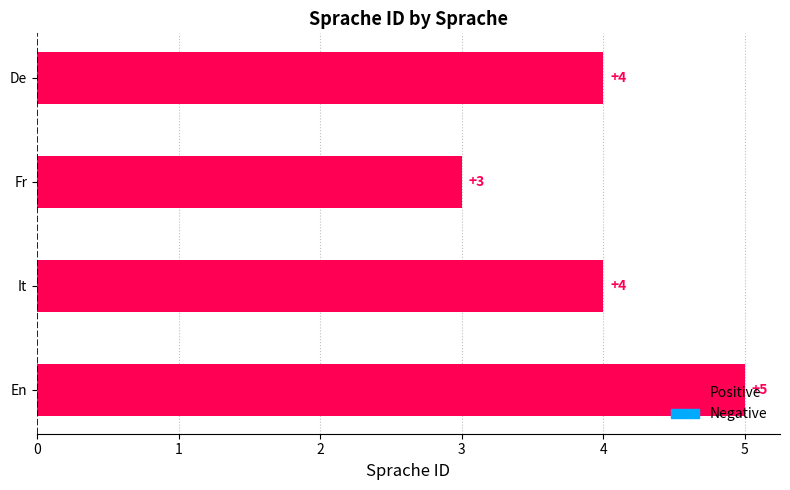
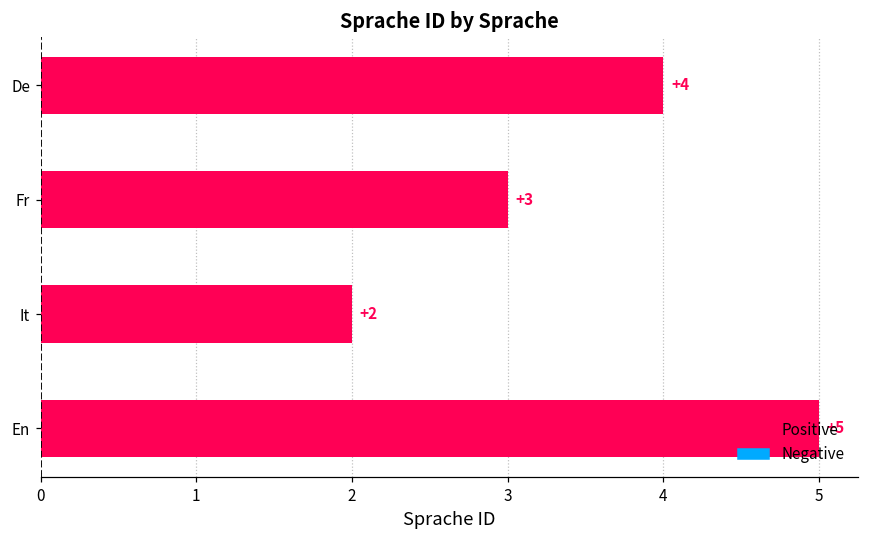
Positive, It: +4 -> +2
